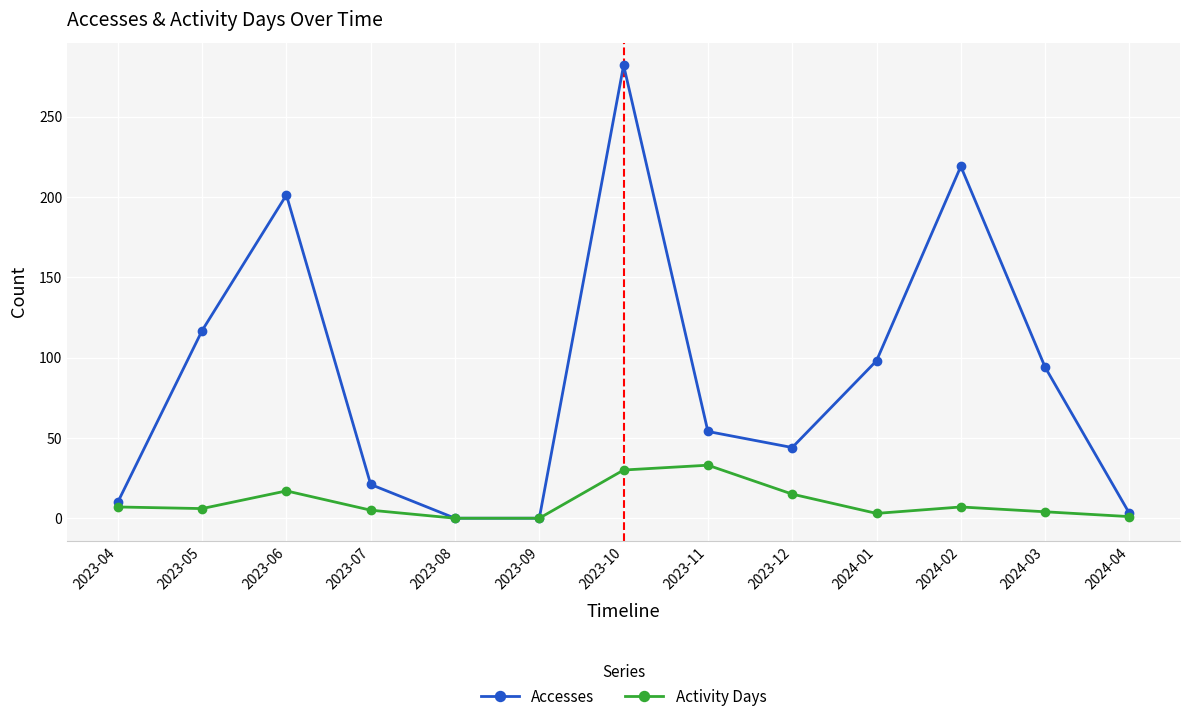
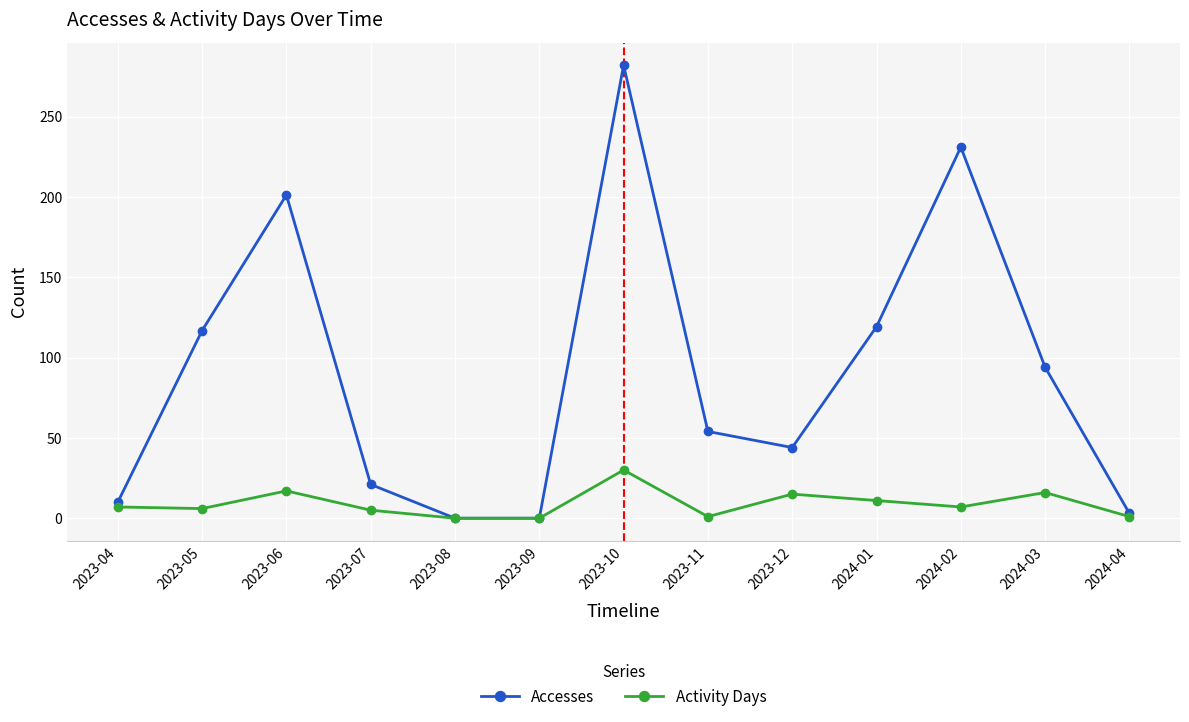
Activity Days, 2023-11: 33 -> 1
Accesses, 2024-01: 98 -> 119
Activity Days, 2024-01: 3 -> 11
Accesses, 2024-02: 219 -> 231
Activity Days, 2024-03: 4 -> 16
